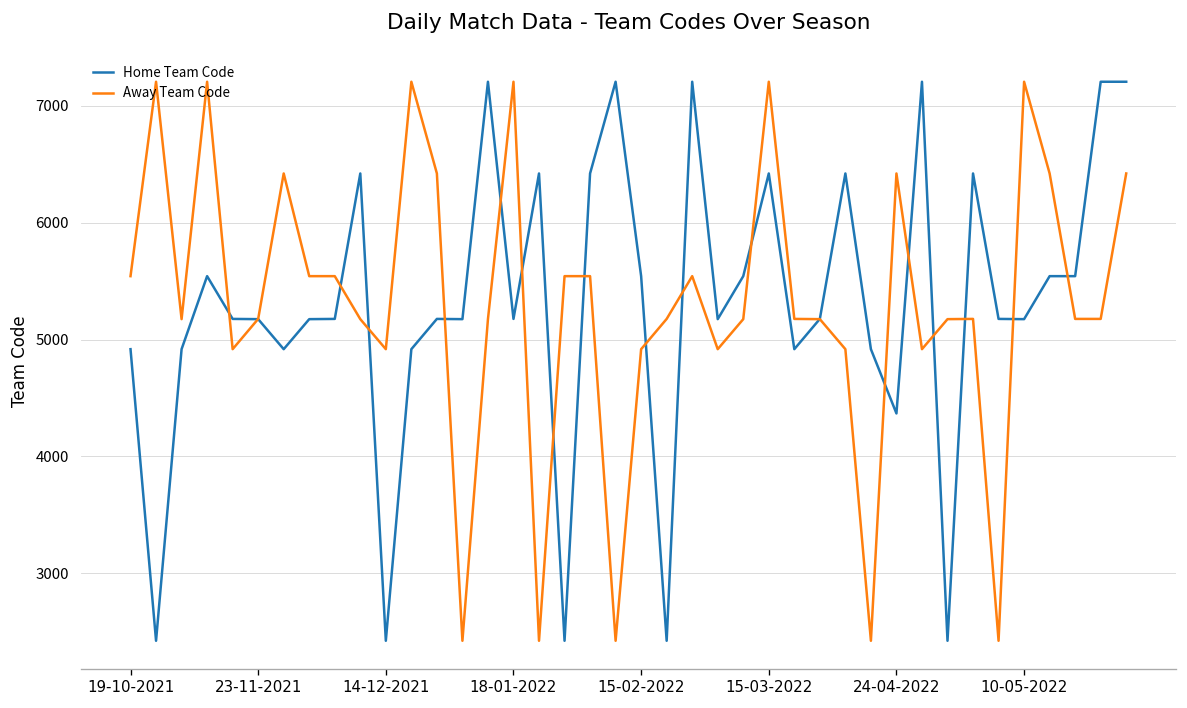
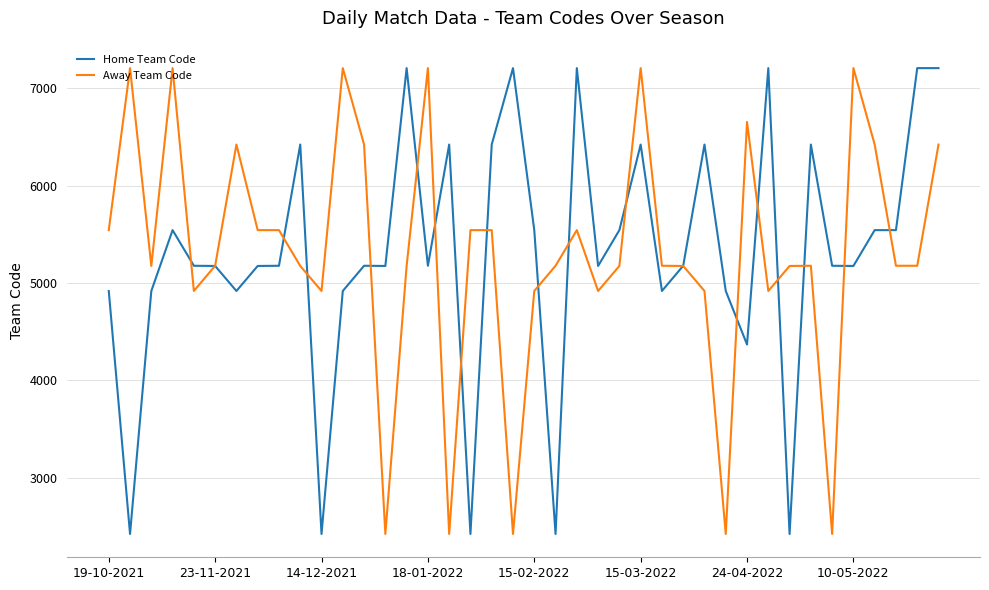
Away Team Code, 24-04-2022: 6400 -> 6700
